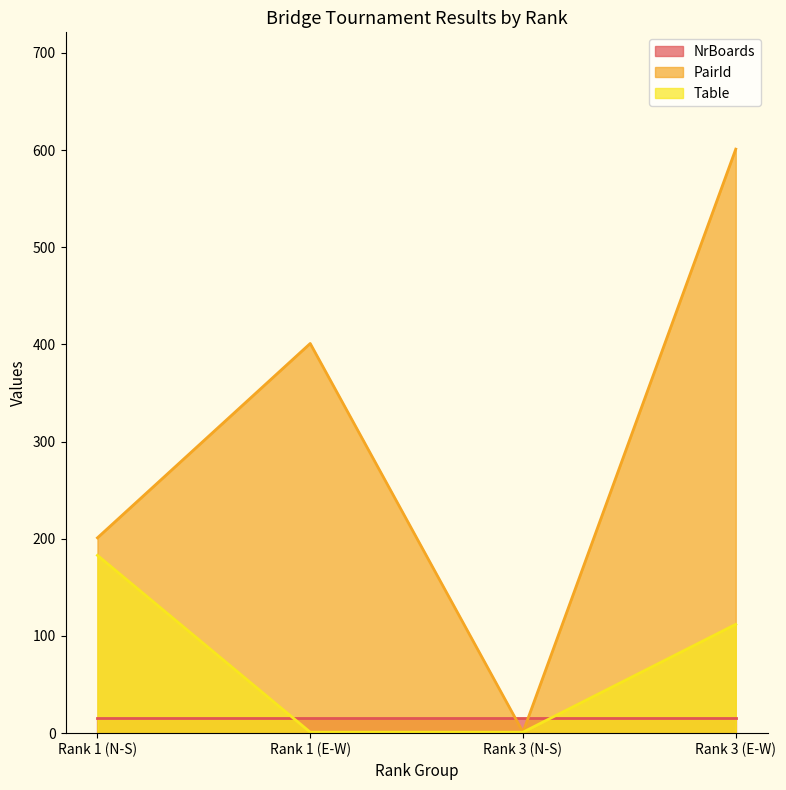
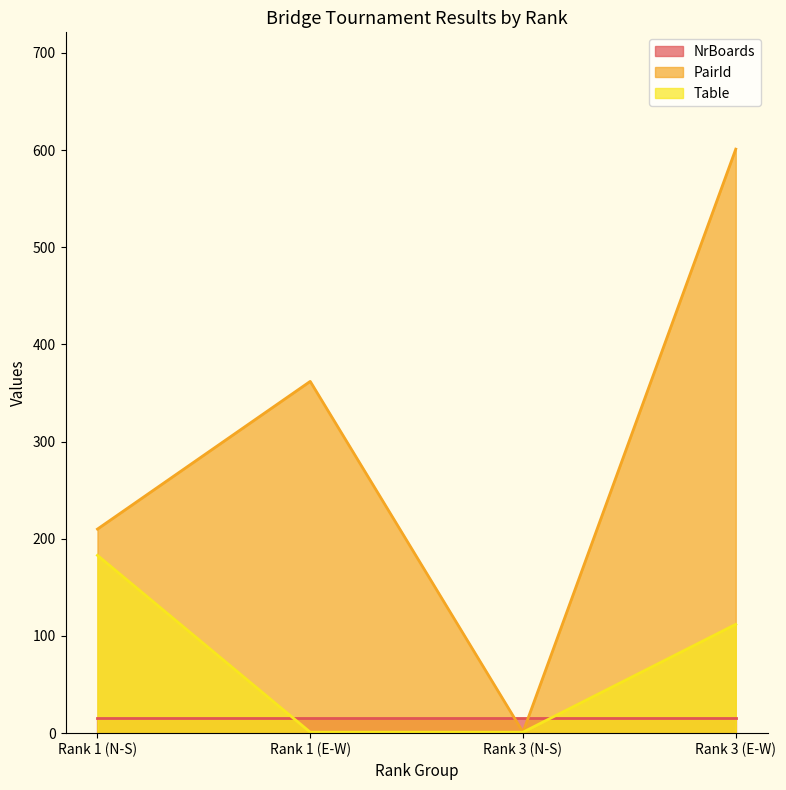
PairId, Rank 1 (N-S): 200 -> 210
PairId, Rank 1 (E-W): 400 -> 360
